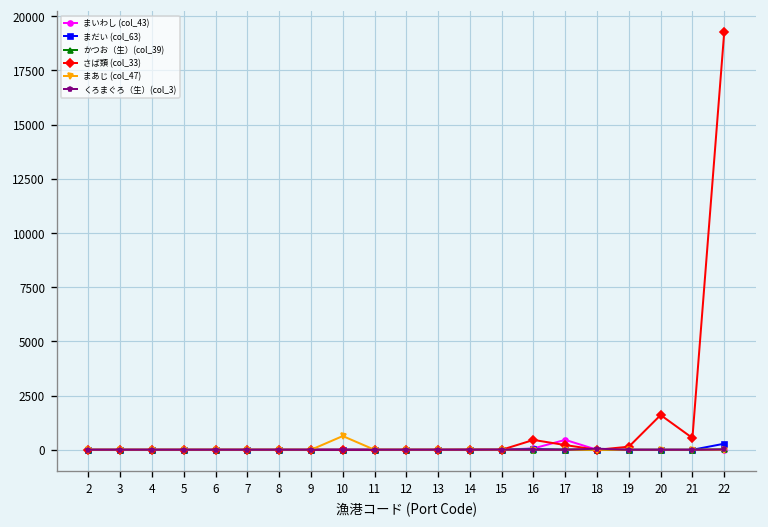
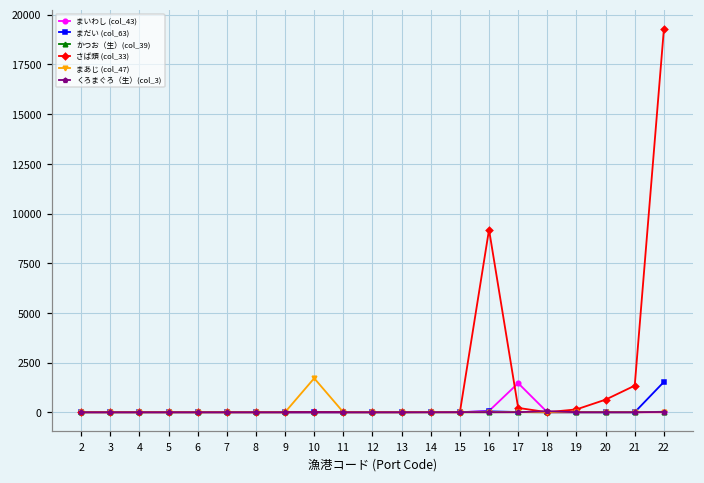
まあじ (col_47), 10: 600 -> 1700
さば類 (col_33), 16: 500 -> 9200
まいわし (col_43), 17: 500 -> 1500
さば類 (col_33), 20: 1600 -> 600
さば類 (col_33), 21: 500 -> 1300
まだい (col_63), 22: 300 -> 1500
